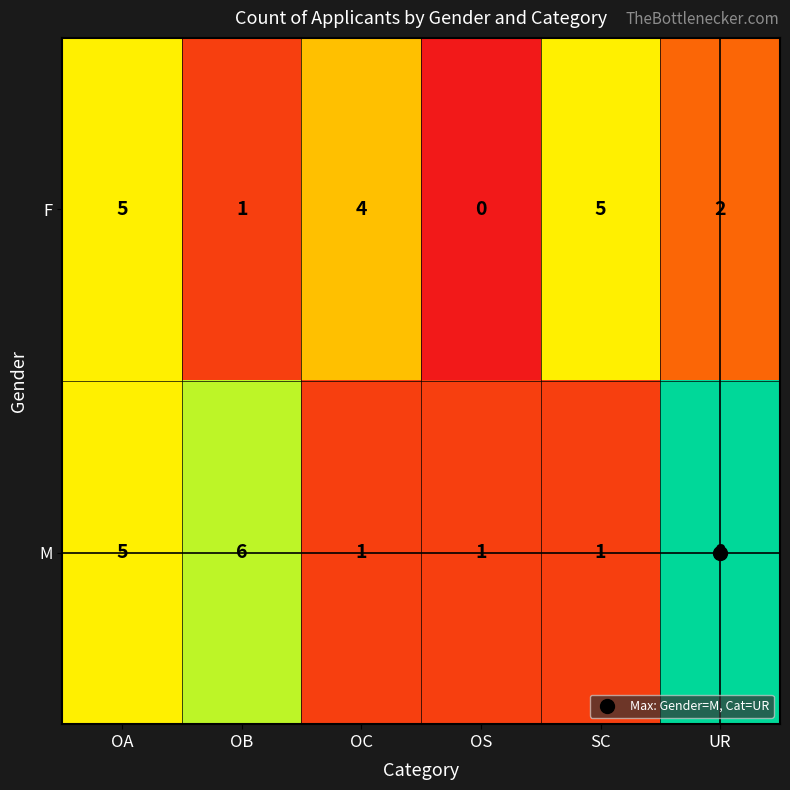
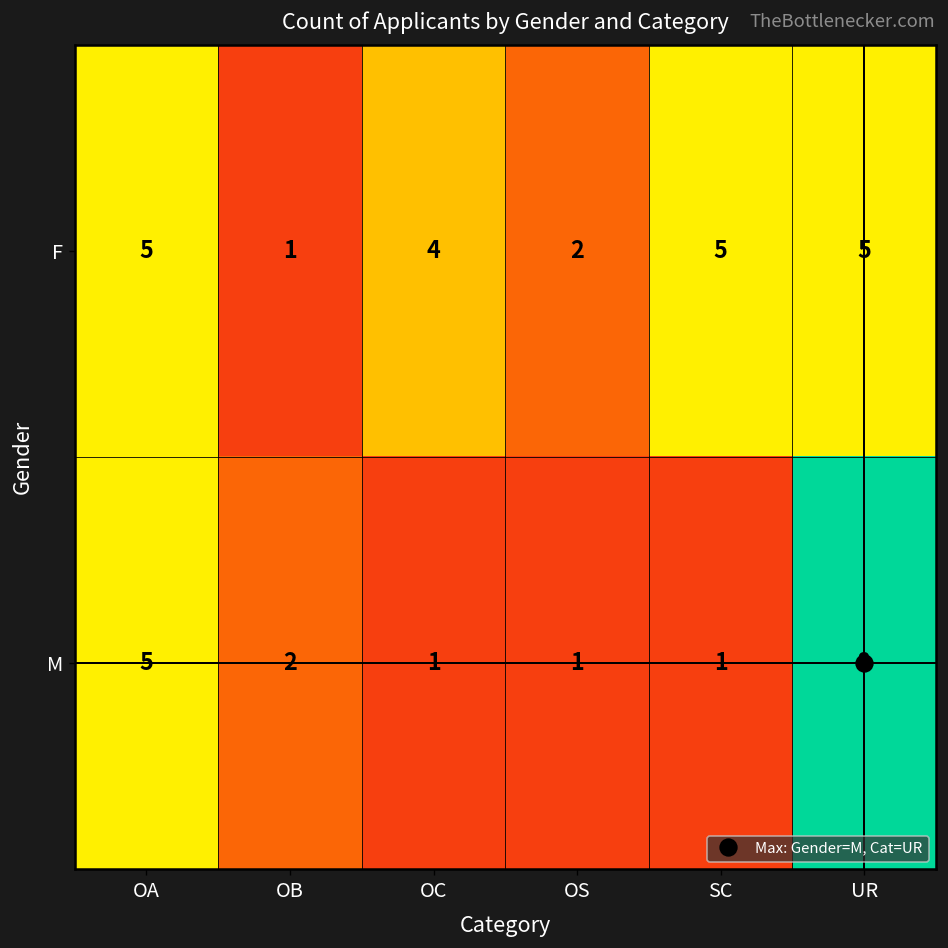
F, OS: 0 -> 2
F, UR: 2 -> 5
M, OB: 6 -> 2
